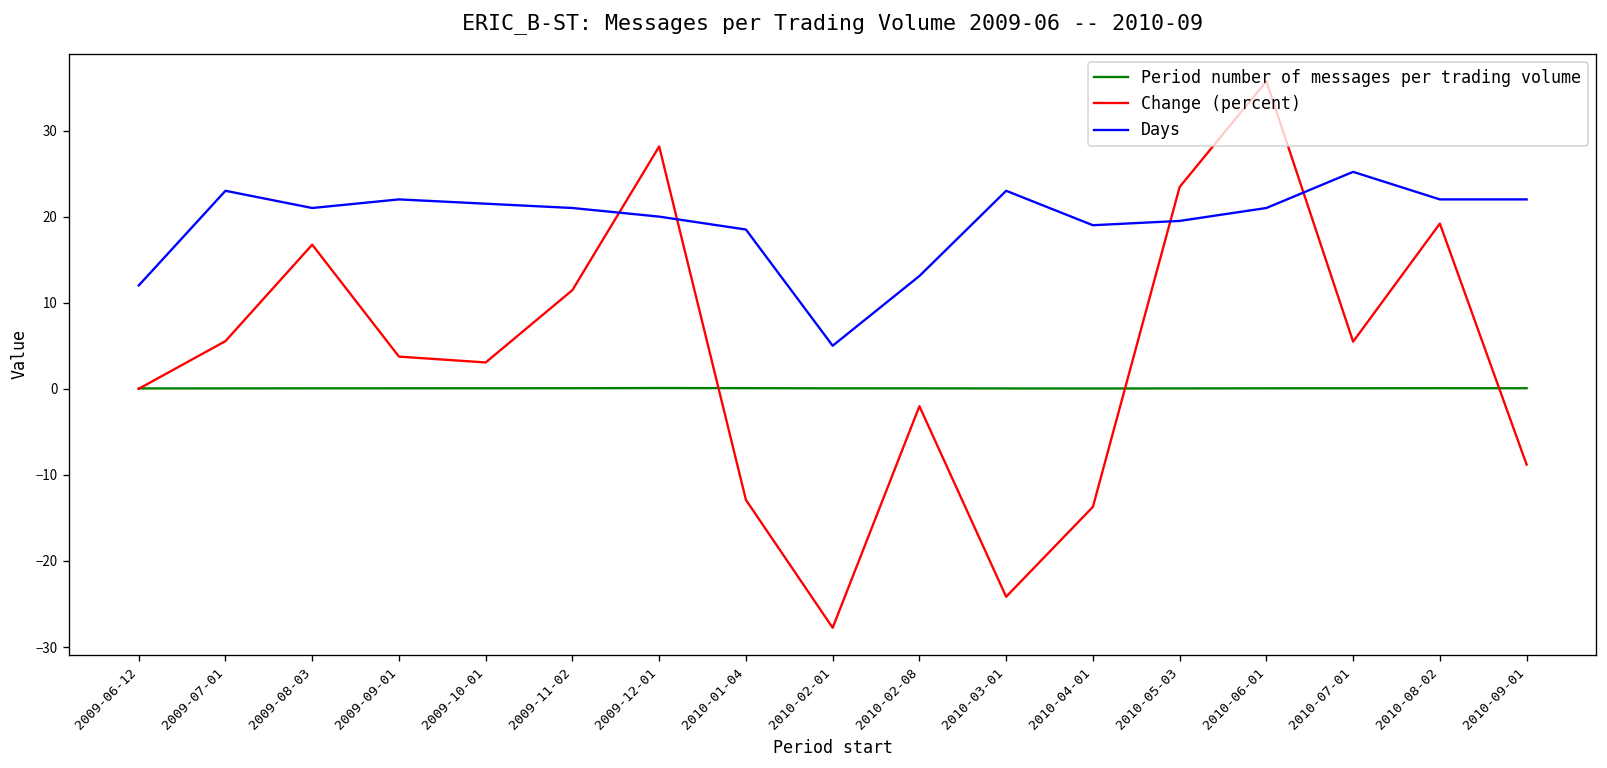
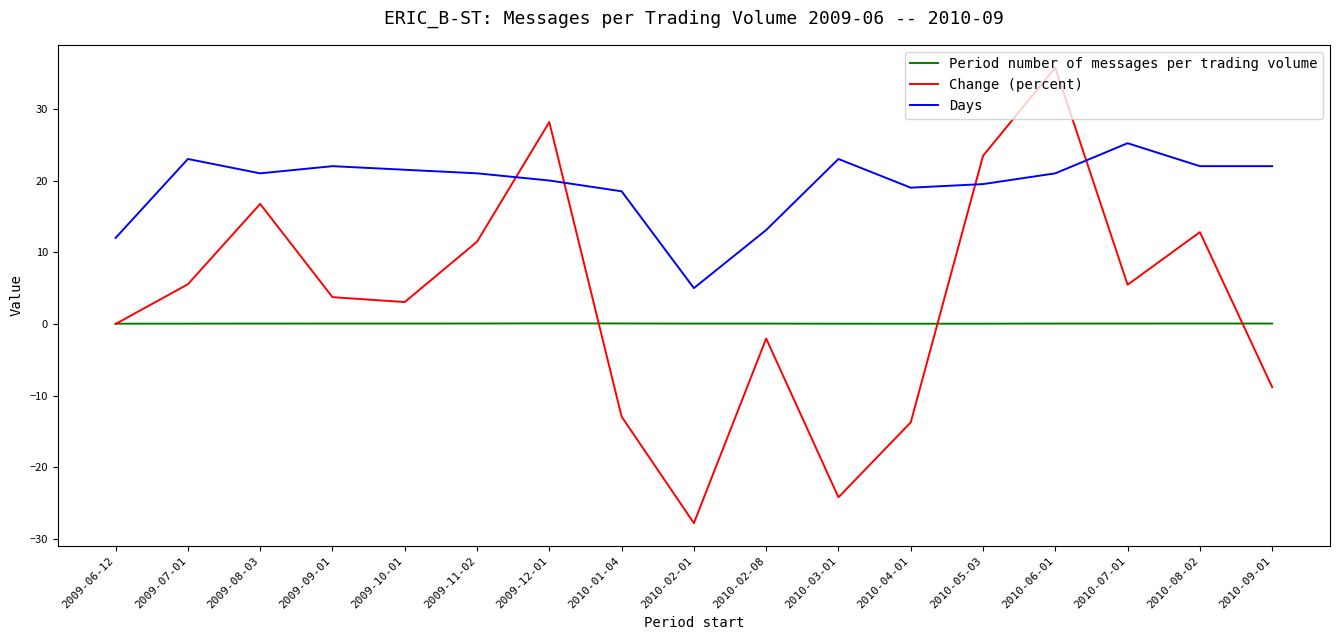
Change (percent), 2010-08-02: 19 -> 13
